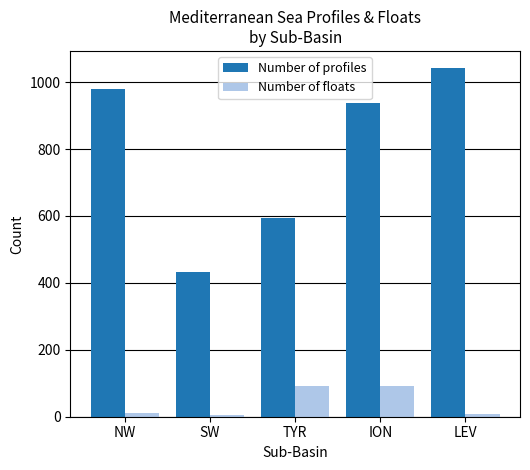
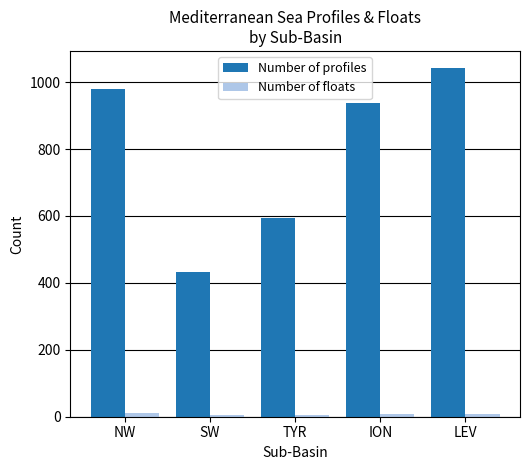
Number of floats, TYR: 90 -> 10
Number of floats, ION: 90 -> 10
